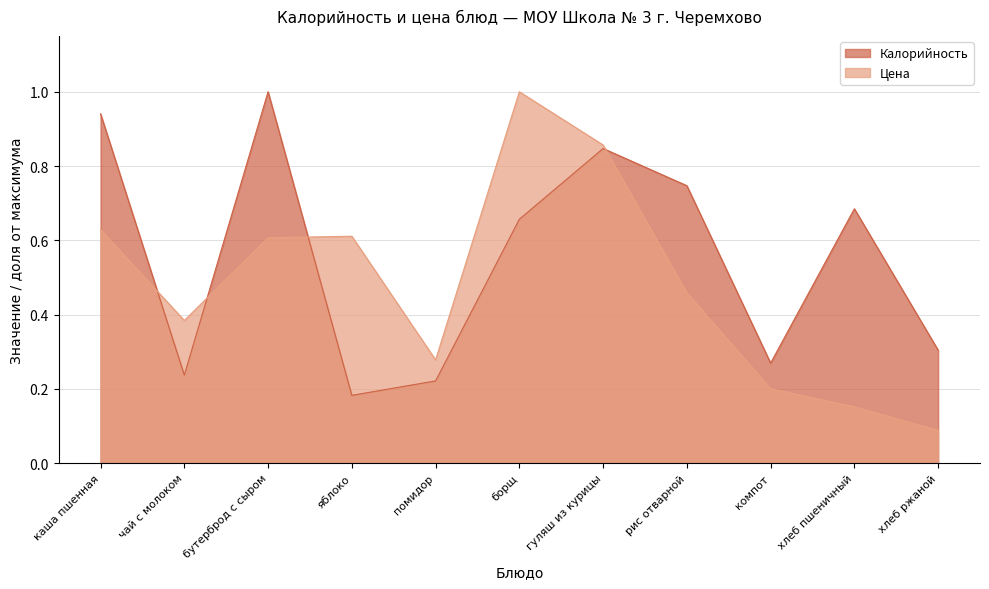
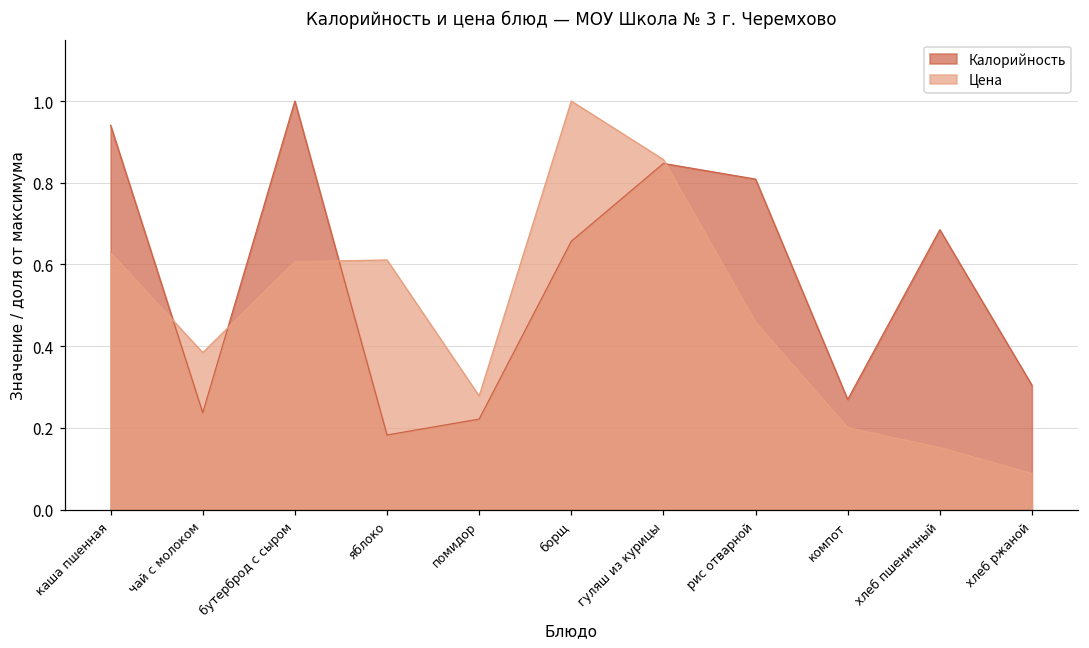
Калорийность, рис отварной: 0.75 -> 0.81
